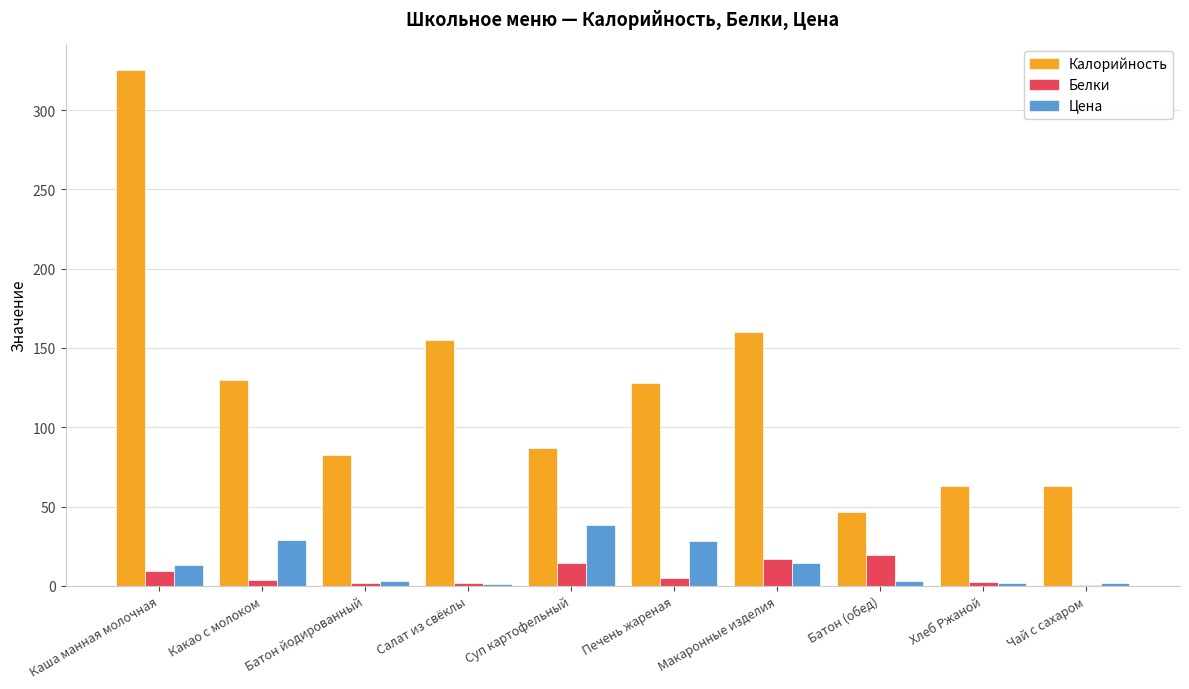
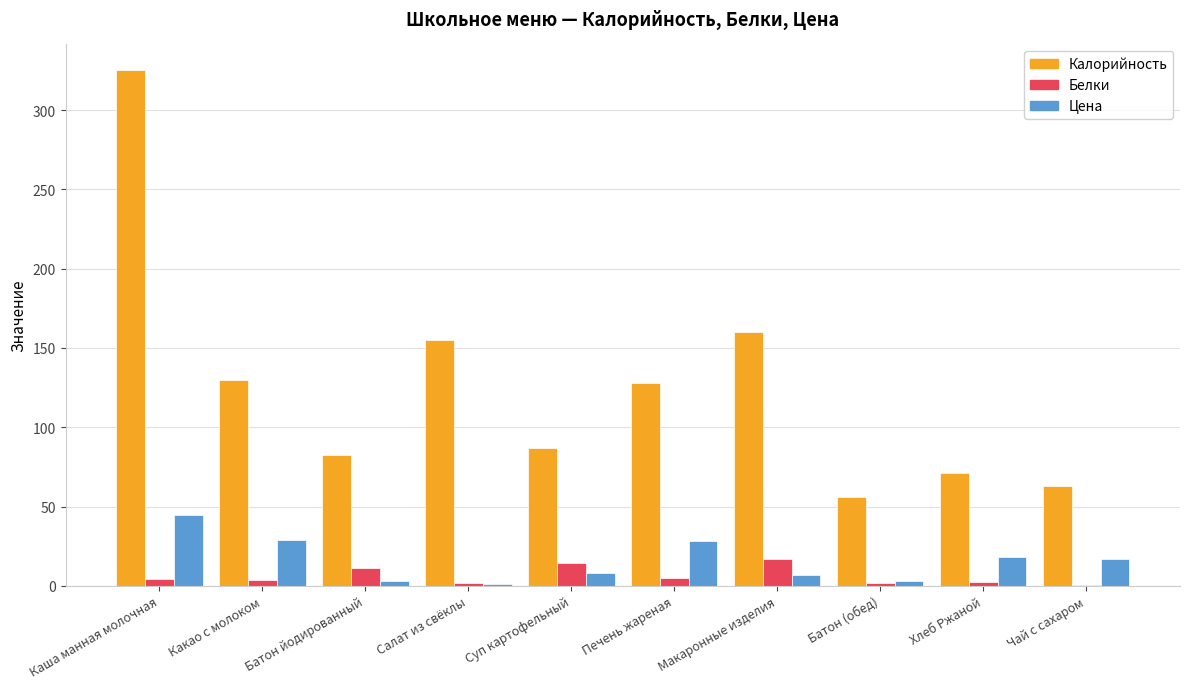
Белки, Каша манная молочная: 9 -> 4
Цена, Каша манная молочная: 13 -> 45
Белки, Батон йодированный: 2 -> 11
Цена, Суп картофельный: 39 -> 8
Цена, Макаронные изделия: 14 -> 7
Калорийность, Батон (обед): 47 -> 56
Белки, Батон (обед): 19 -> 2
Калорийность, Хлеб Ржаной: 63 -> 71
Цена, Хлеб Ржаной: 1 -> 18
Цена, Чай с сахаром: 2 -> 17
